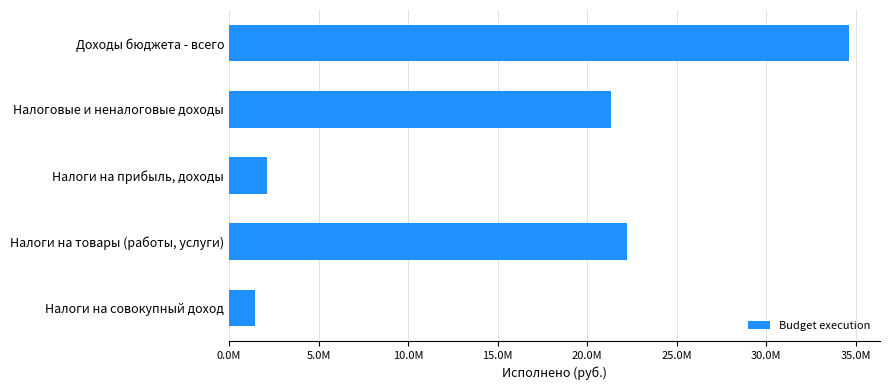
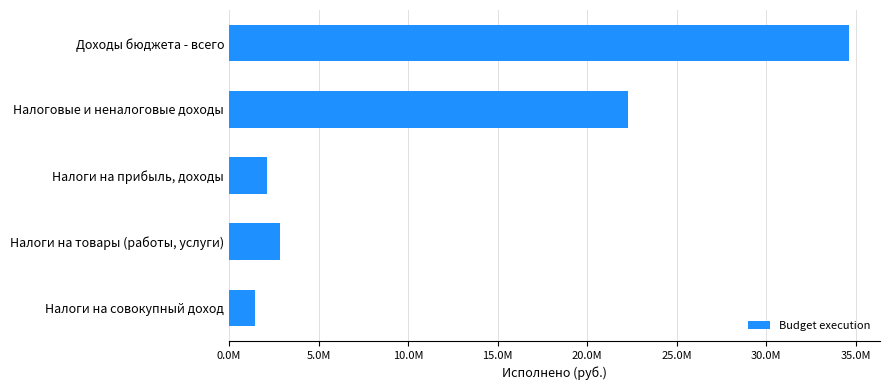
Налоговые и неналоговые доходы: 21300000 -> 22300000
Налоги на товары (работы, услуги): 22200000 -> 2900000
